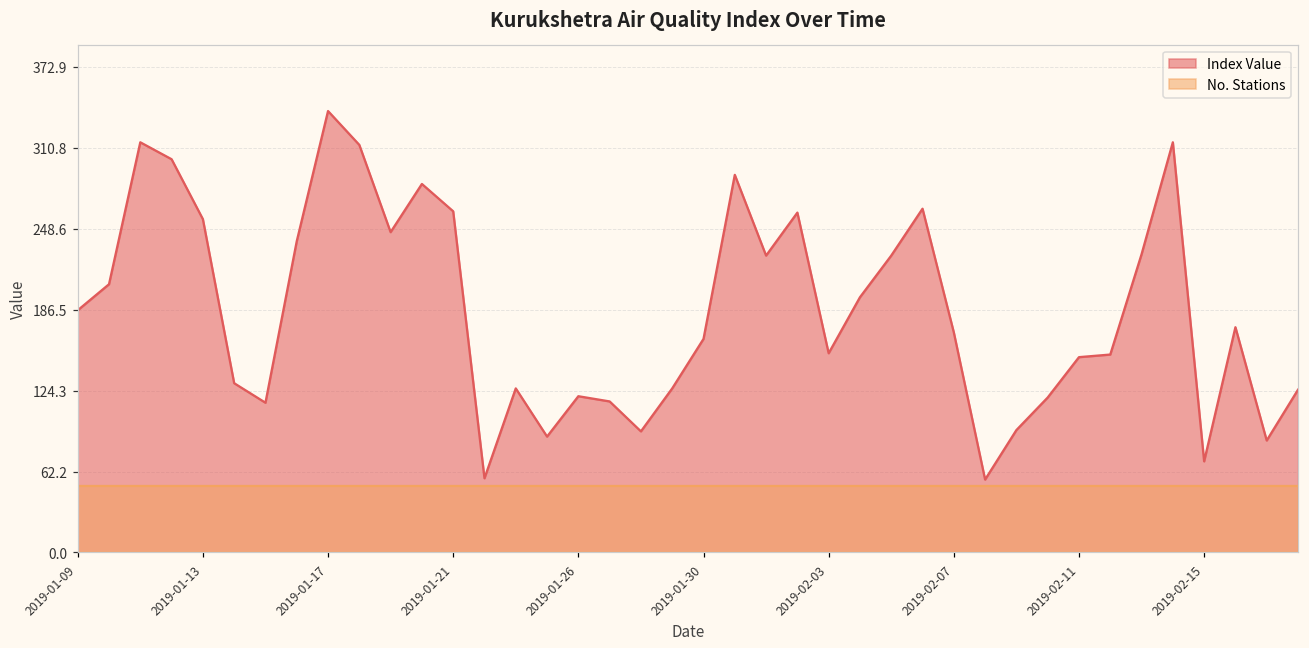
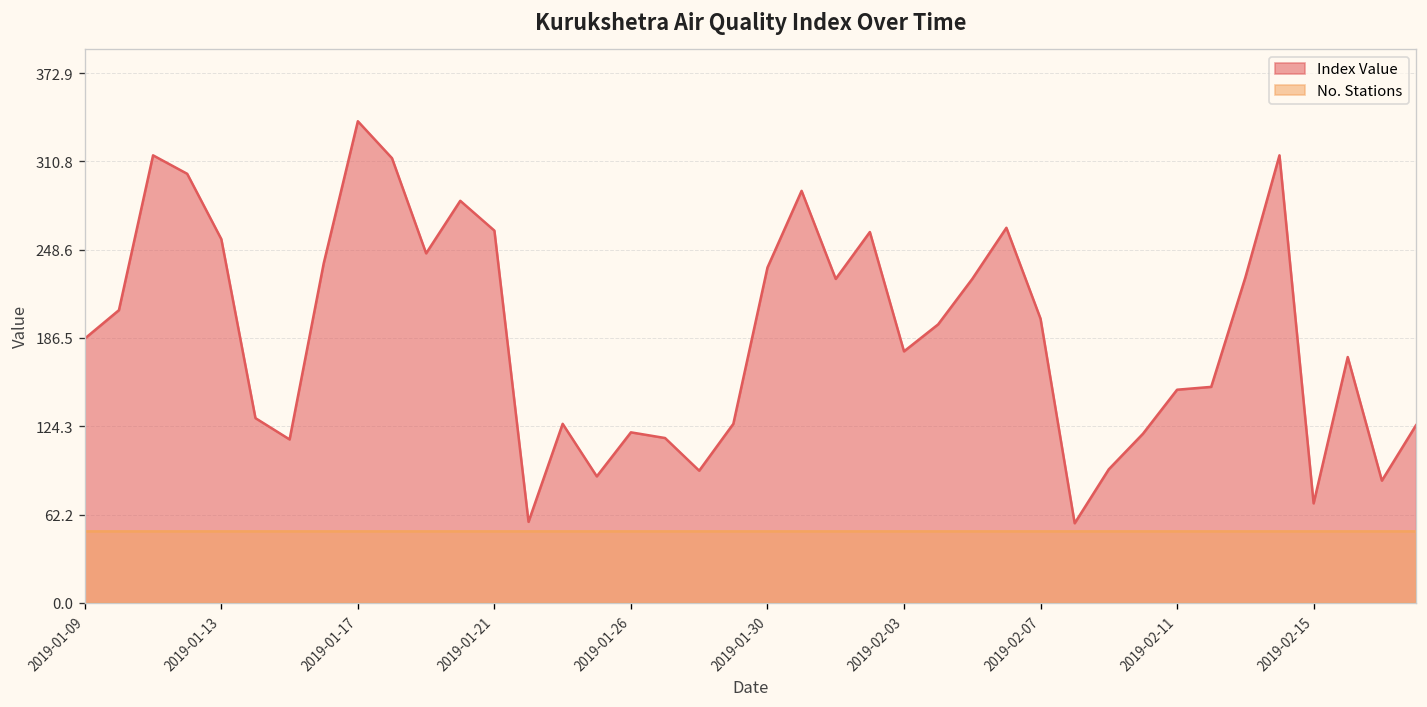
Index Value, 2019-01-30: 164 -> 236
Index Value, 2019-02-03: 153 -> 177
Index Value, 2019-02-07: 169 -> 200
